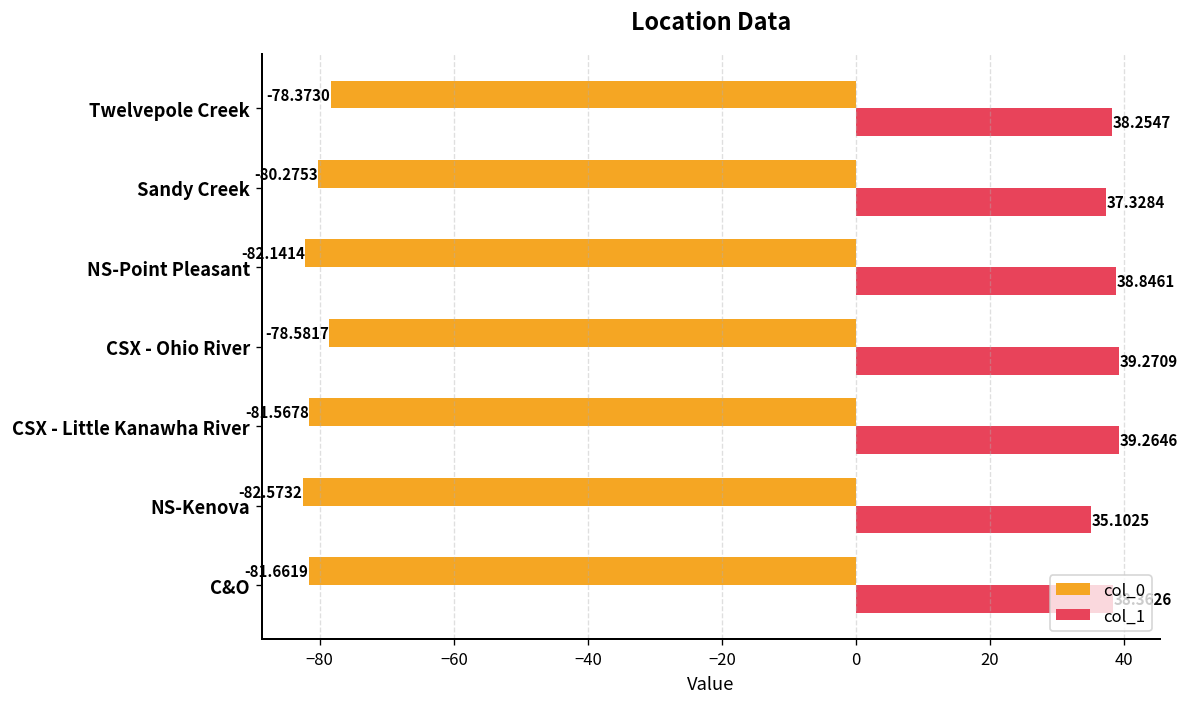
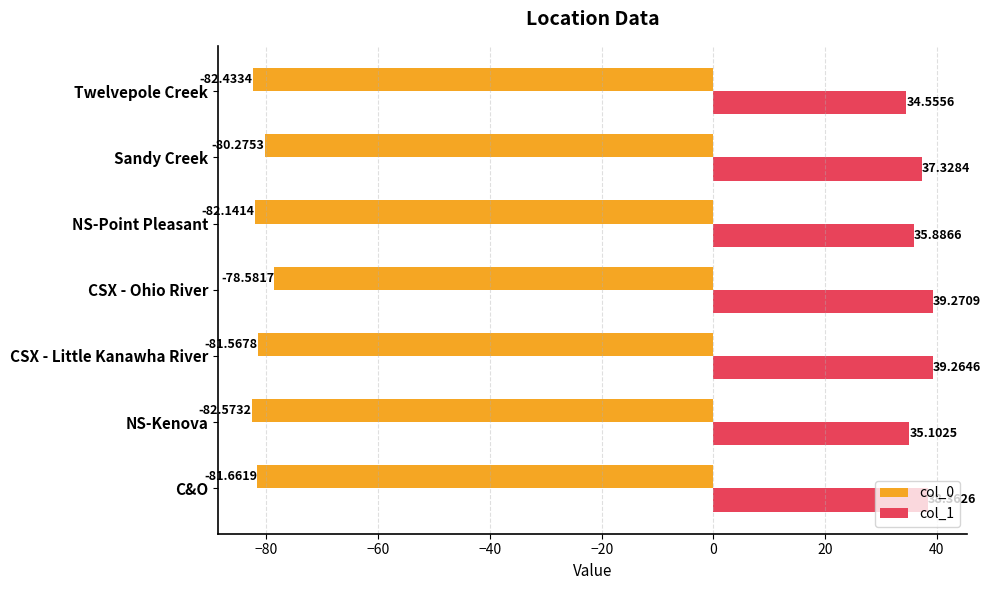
col_0, Twelvepole Creek: -78.3730 -> -82.4334
col_1, Twelvepole Creek: 38.2547 -> 34.5556
col_1, NS-Point Pleasant: 38.8461 -> 35.8866
